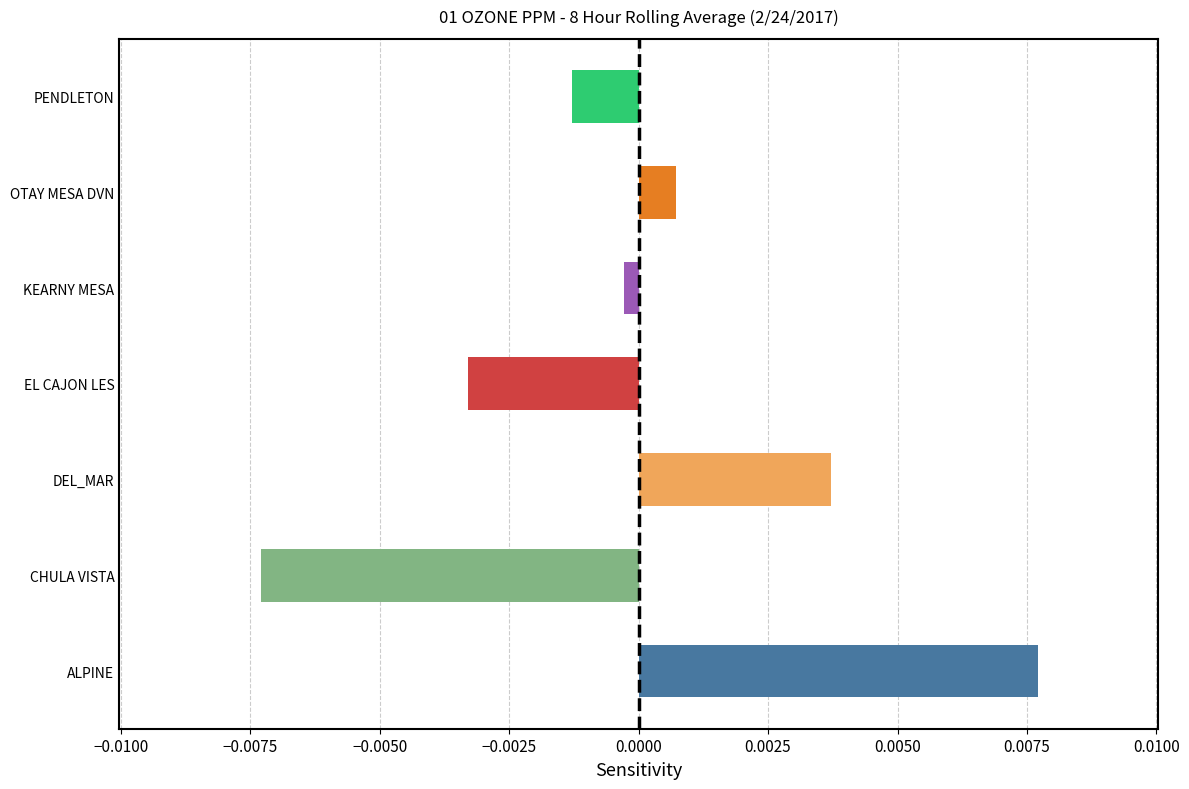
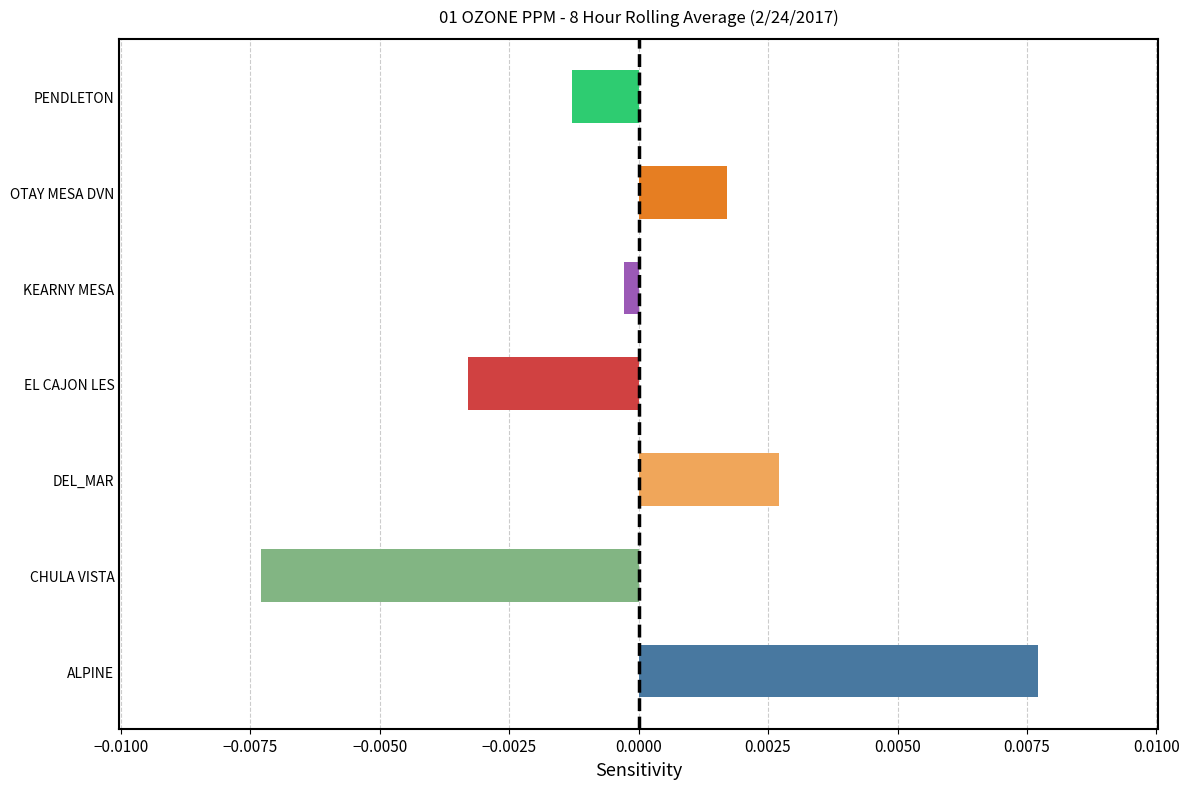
OTAY MESA DVN: 0.0007 -> 0.0017
DEL_MAR: 0.0037 -> 0.0027
